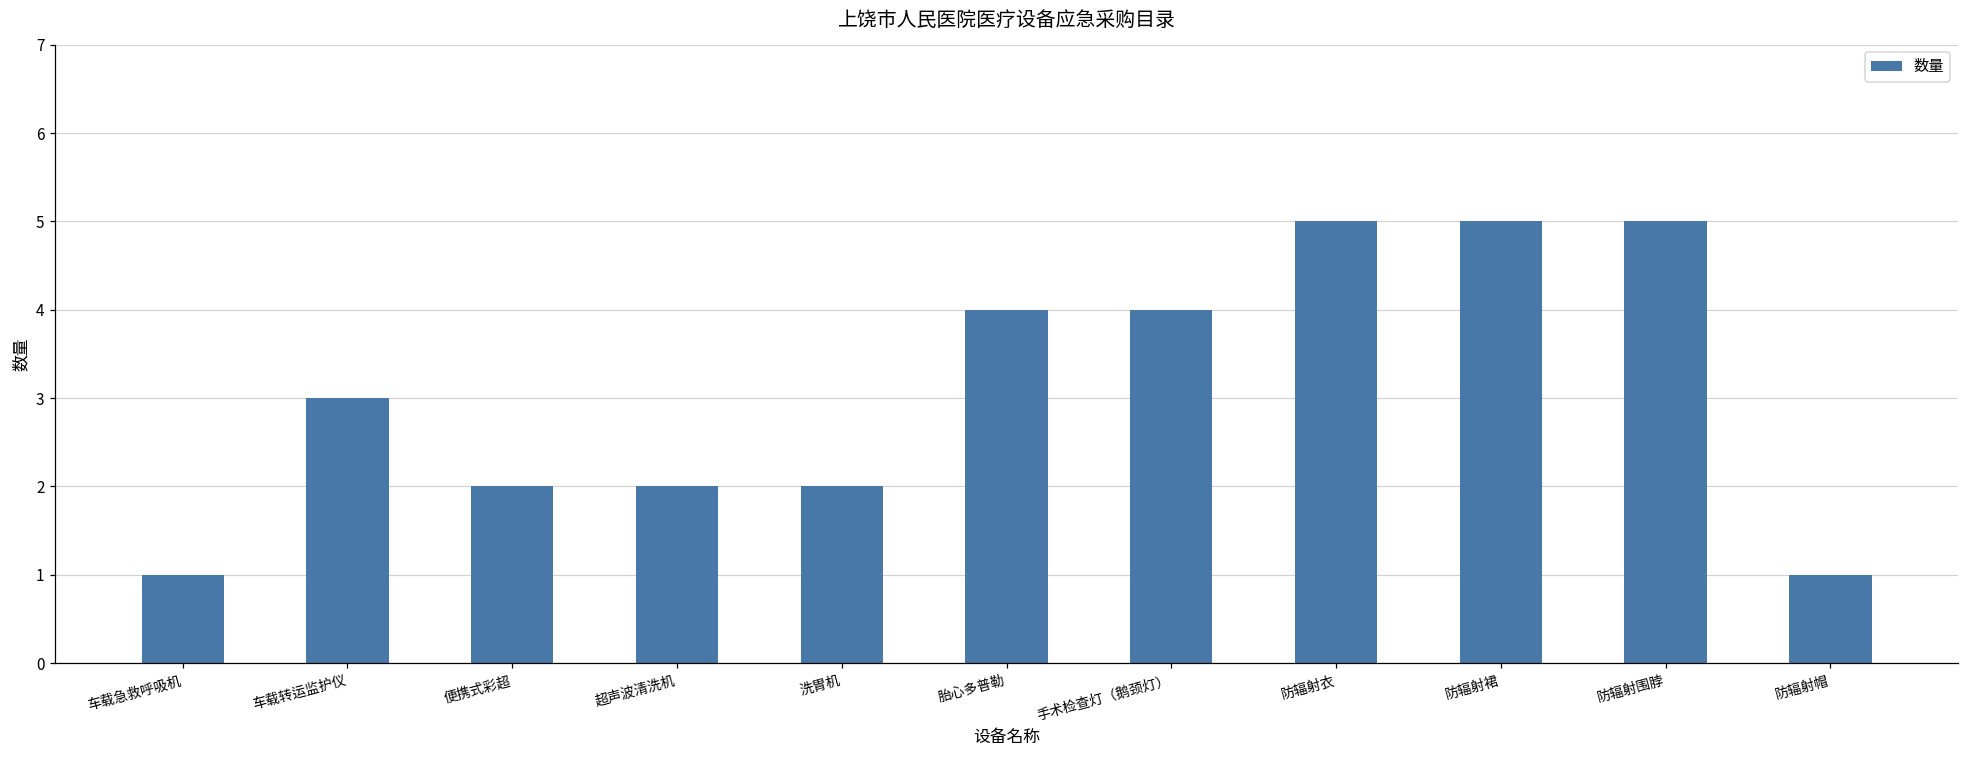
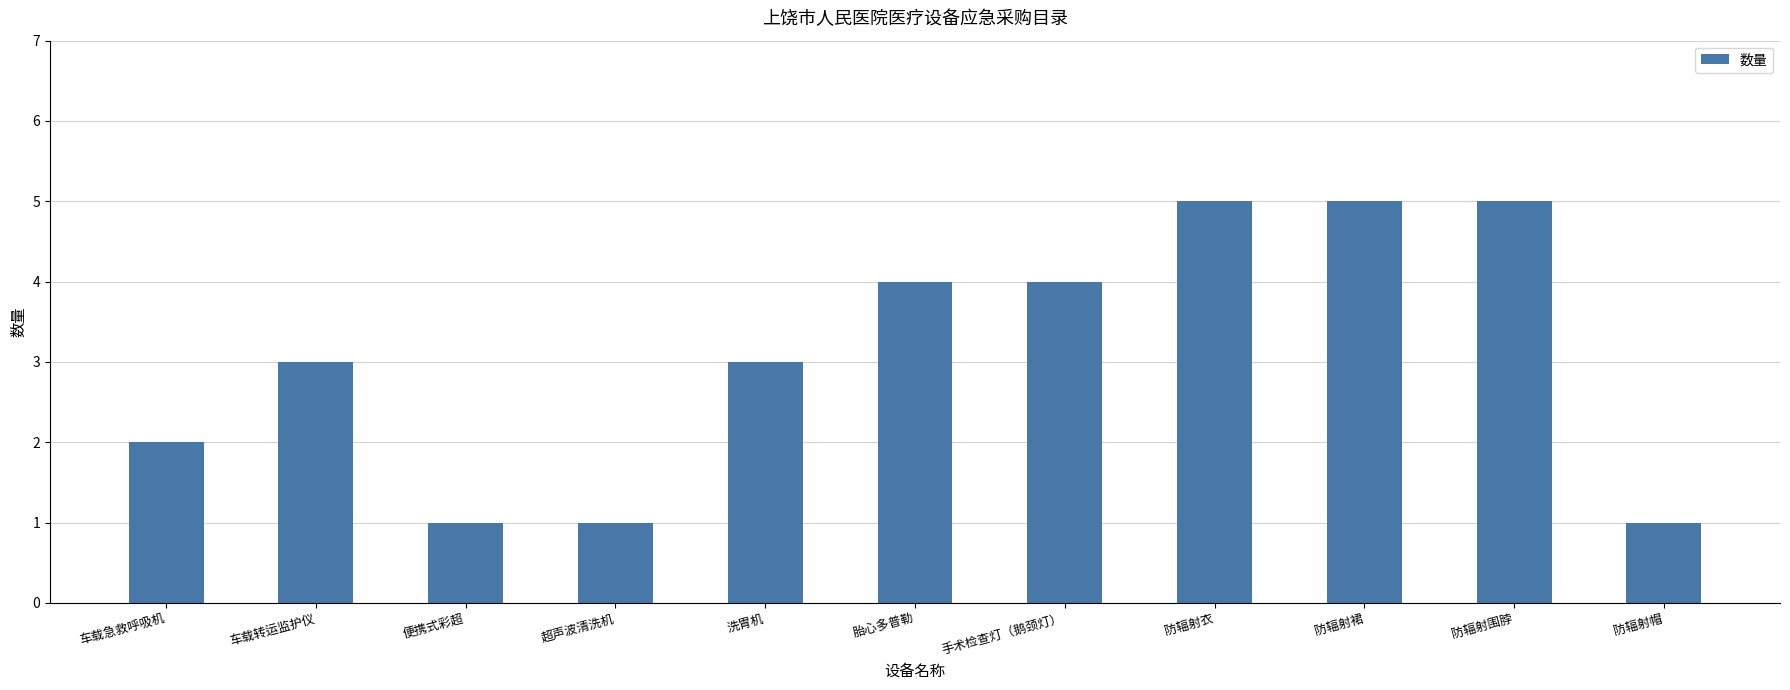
车载急救呼吸机: 1 -> 2
便携式彩超: 2 -> 1
超声波清洗机: 2 -> 1
洗胃机: 2 -> 3
